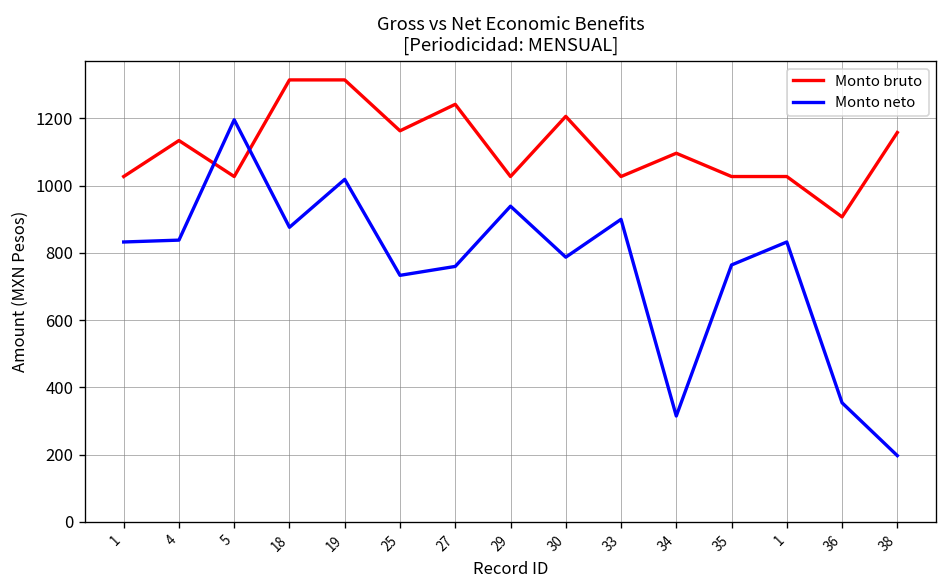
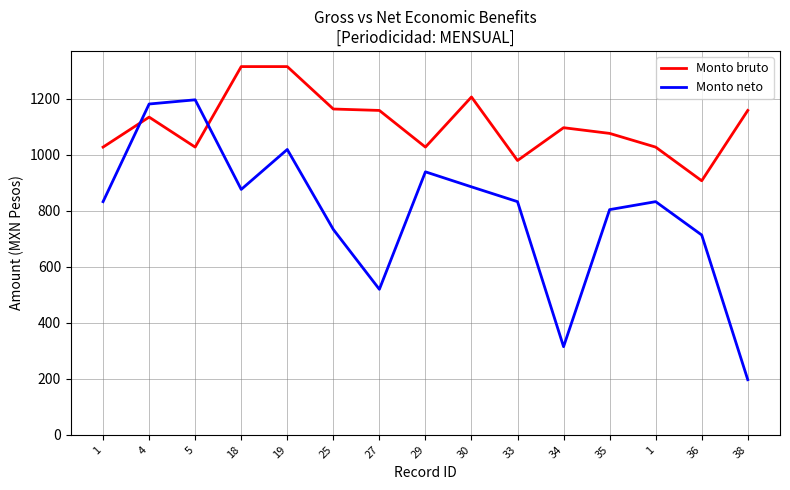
Monto neto, 4: 840 -> 1180
Monto bruto, 27: 1240 -> 1160
Monto neto, 27: 760 -> 520
Monto neto, 30: 790 -> 890
Monto bruto, 33: 1030 -> 980
Monto neto, 33: 900 -> 830
Monto bruto, 35: 1030 -> 1080
Monto neto, 35: 760 -> 800
Monto neto, 36: 350 -> 710
